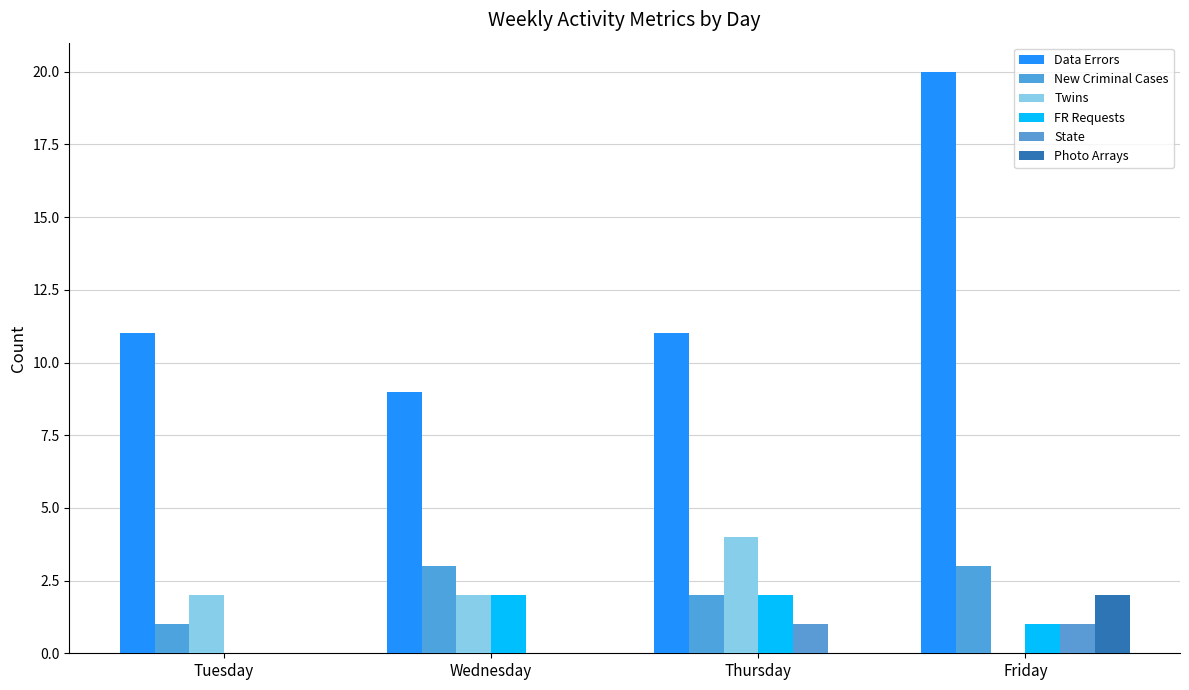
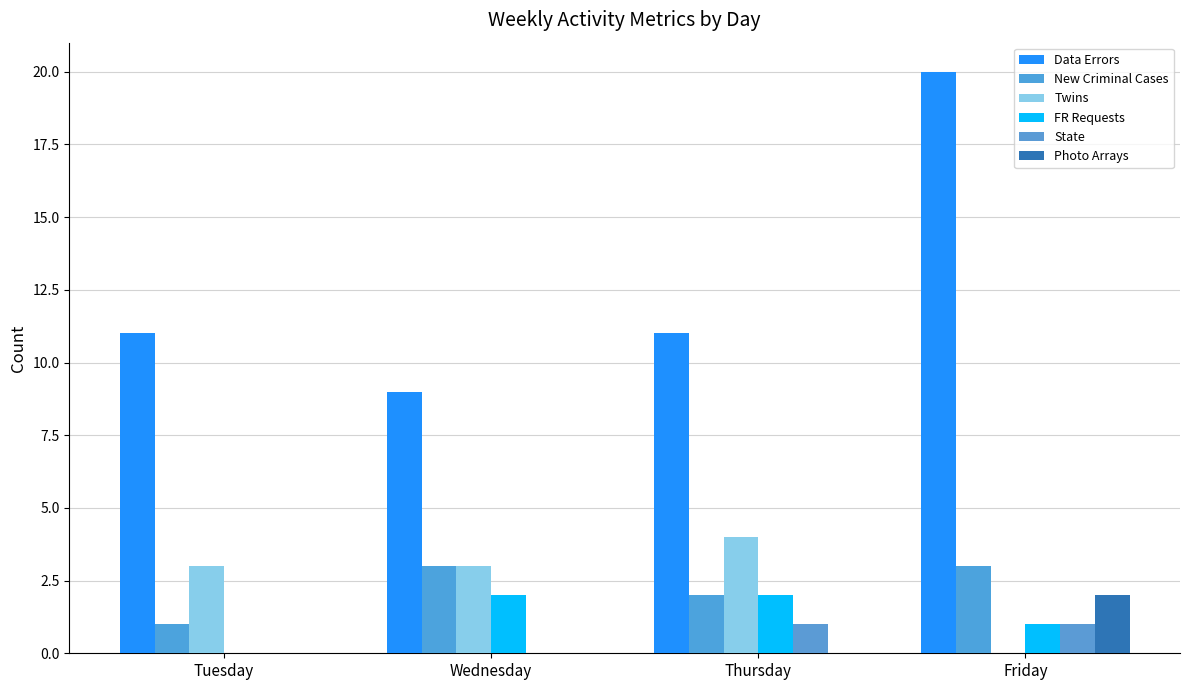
Twins, Tuesday: 2 -> 3
Twins, Wednesday: 2 -> 3
